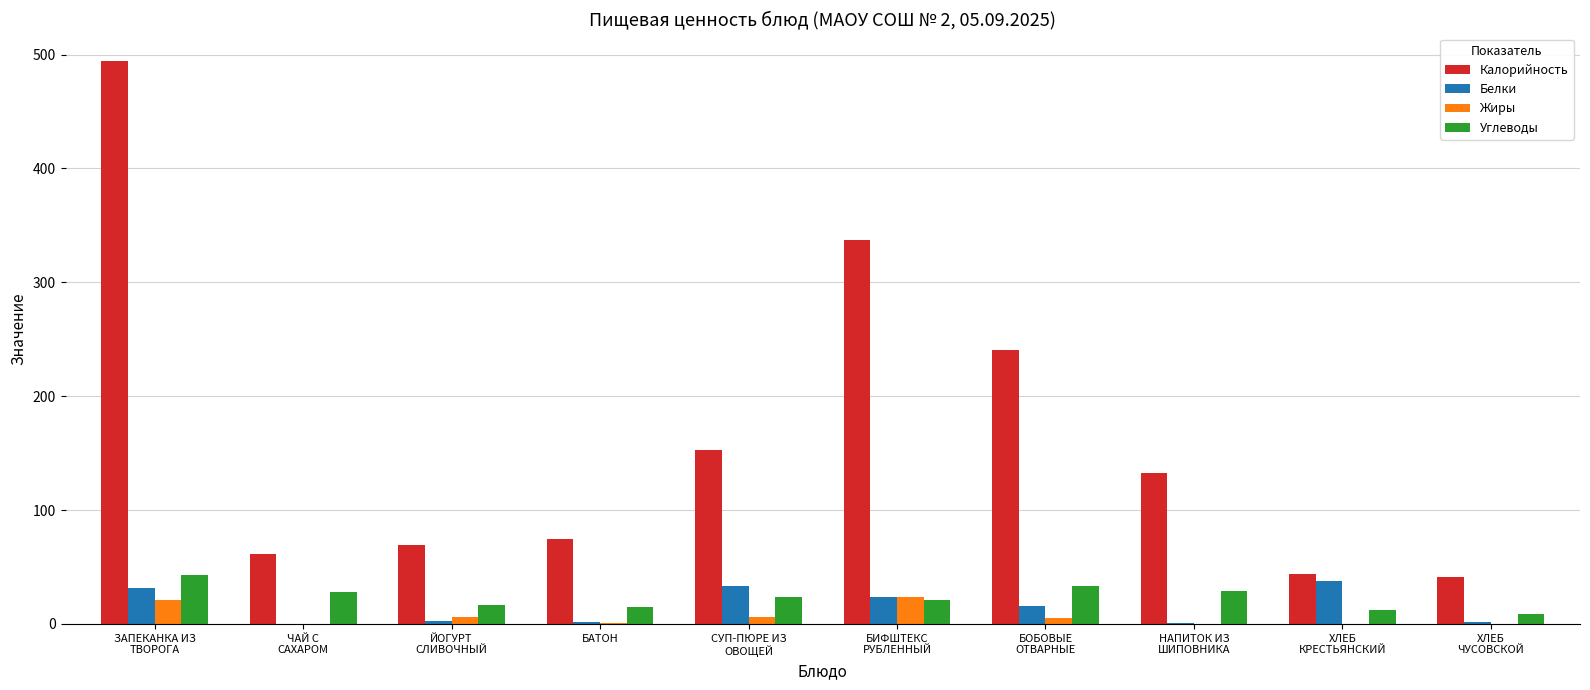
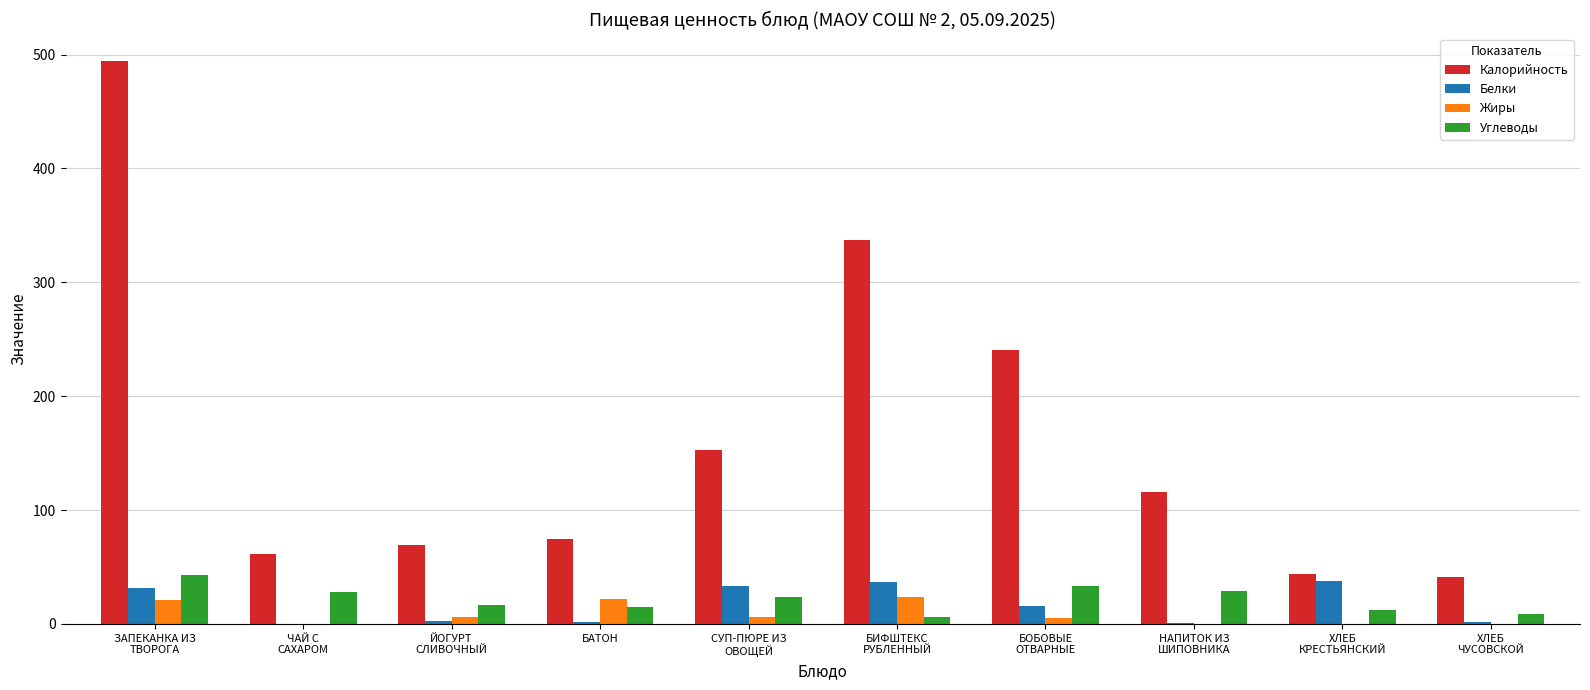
Жиры, БАТОН: 1 -> 22
Белки, БИФШТЕКС РУБЛЕННЫЙ: 24 -> 37
Углеводы, БИФШТЕКС РУБЛЕННЫЙ: 21 -> 6
Калорийность, НАПИТОК ИЗ ШИПОВНИКА: 133 -> 116
